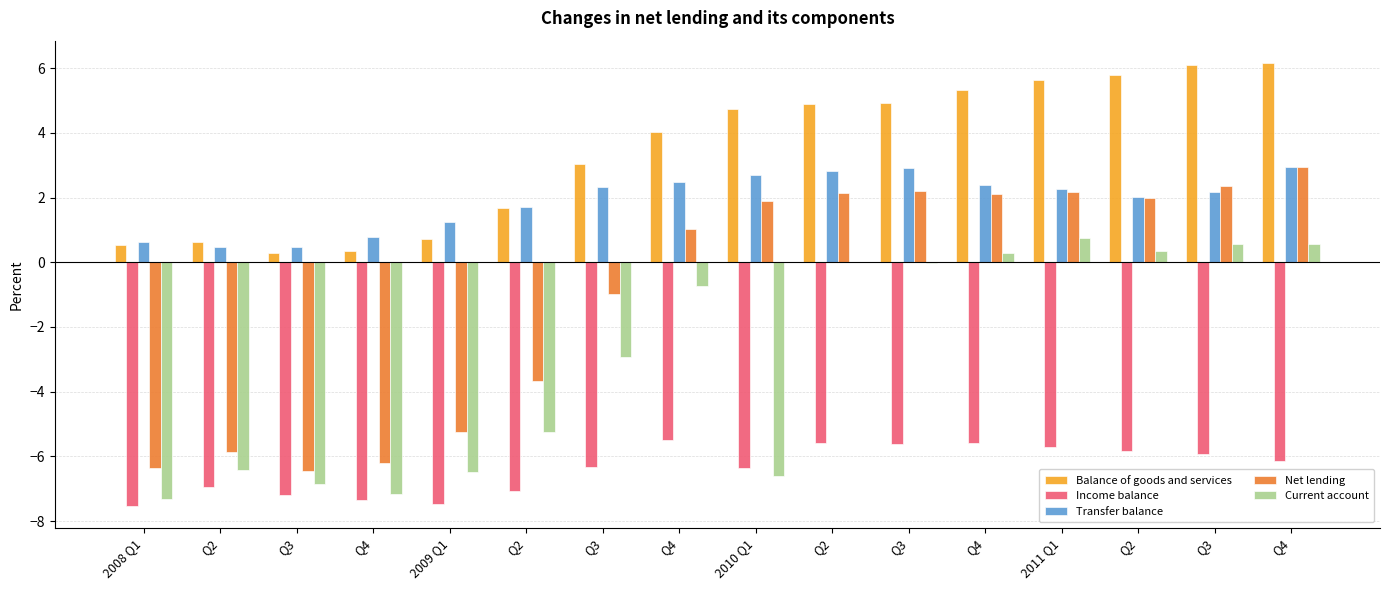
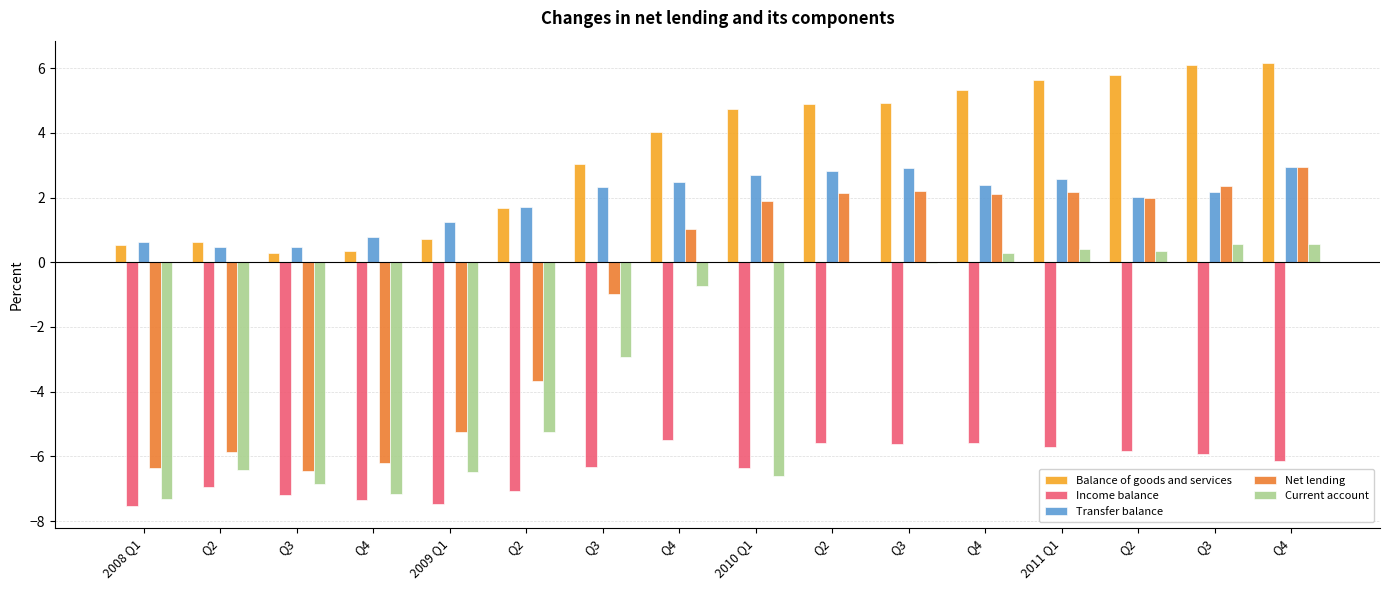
Transfer balance, 2011 Q1: 2.2 -> 2.6
Current account, 2011 Q1: 0.7 -> 0.4
